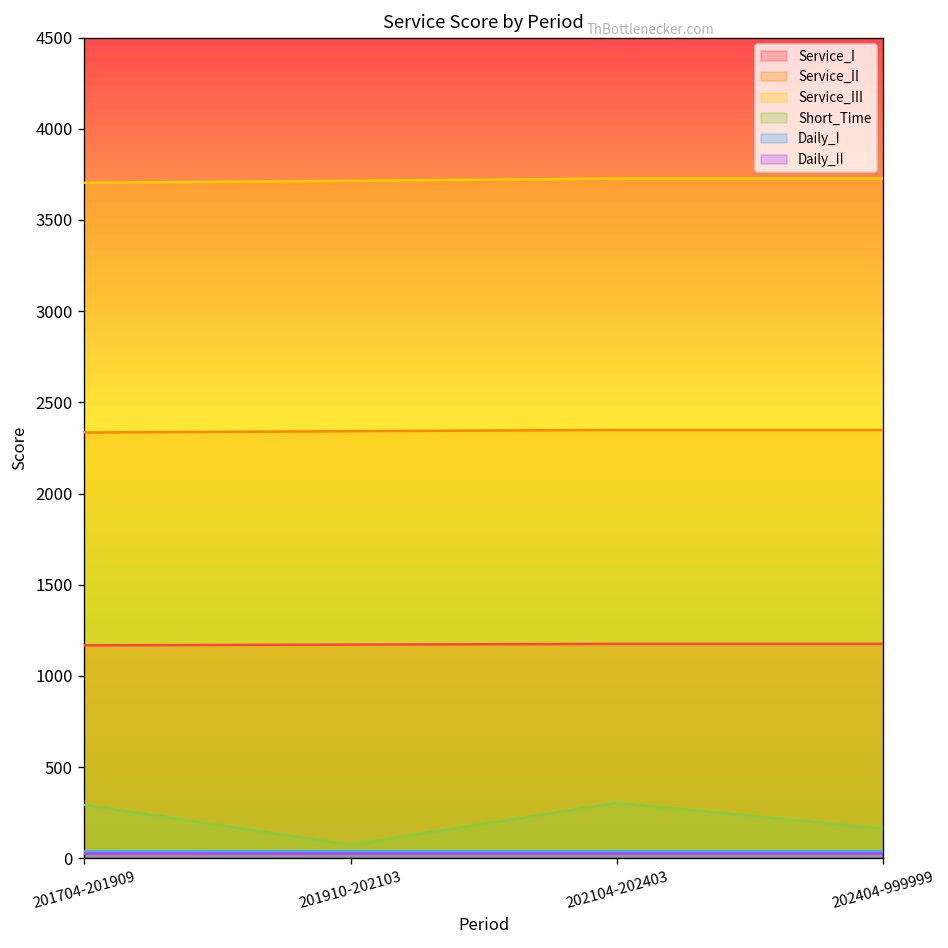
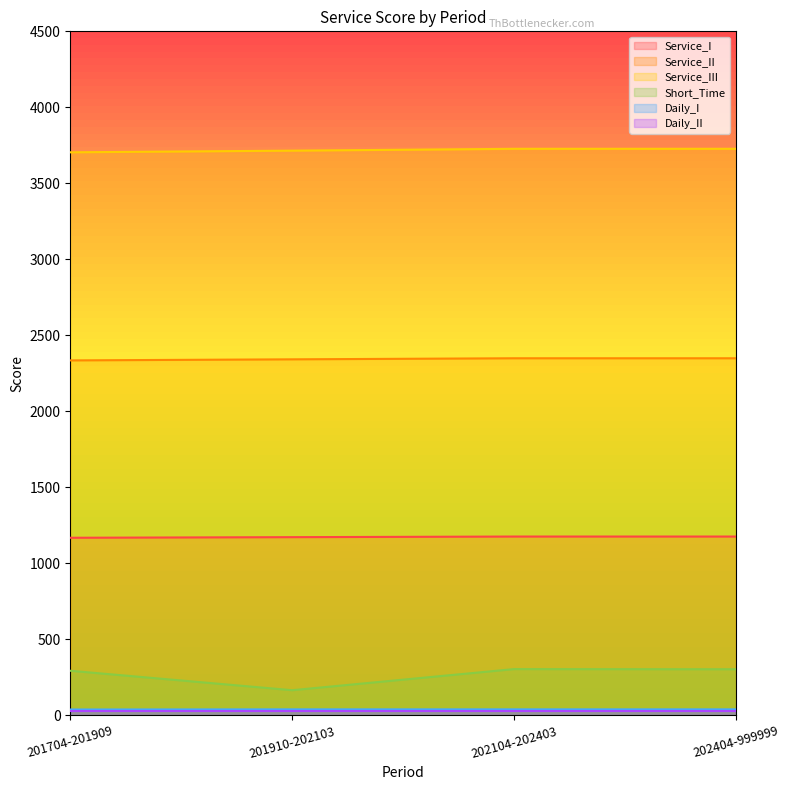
Short_Time, 201910-202103: 70 -> 170
Short_Time, 202404-999999: 160 -> 300
